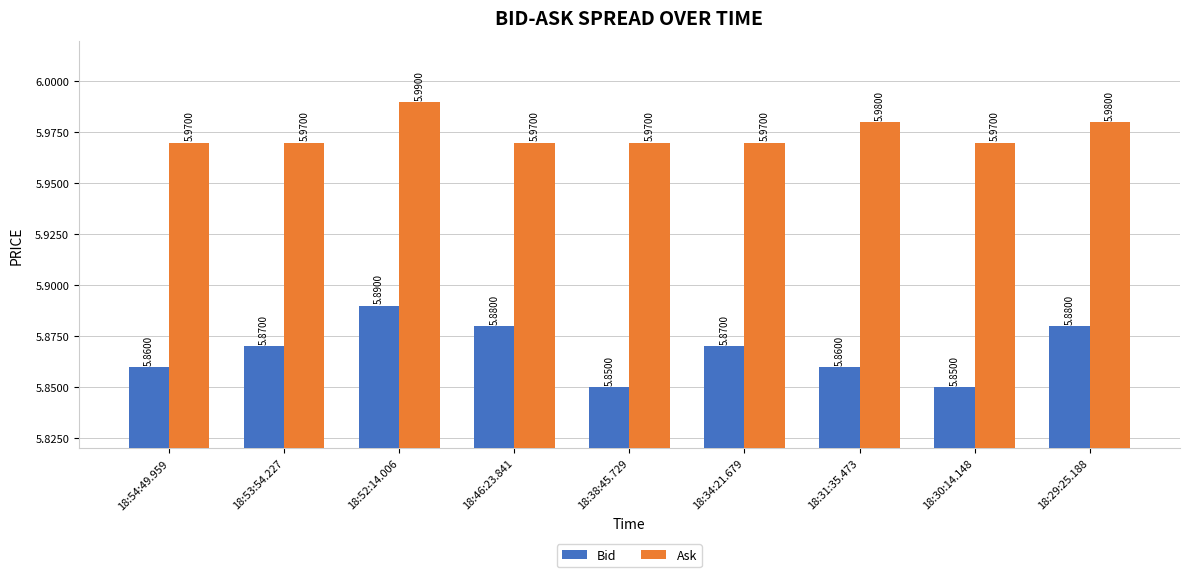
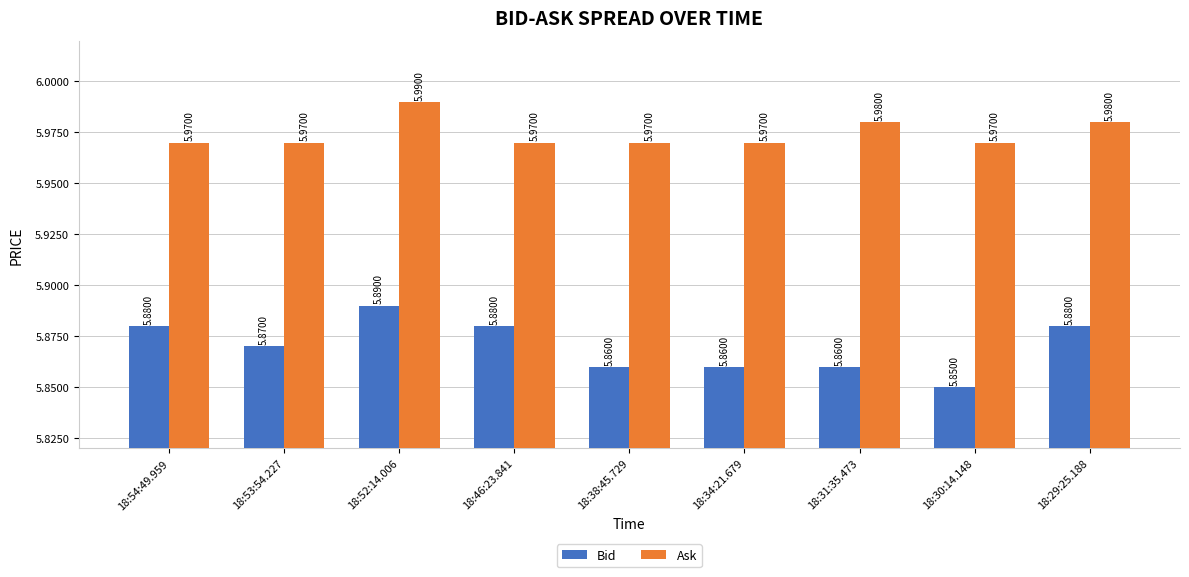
Bid, 18:54:49.959: 5.8600 -> 5.8800
Bid, 18:38:45.729: 5.8500 -> 5.8600
Bid, 18:34:21.679: 5.8700 -> 5.8600
